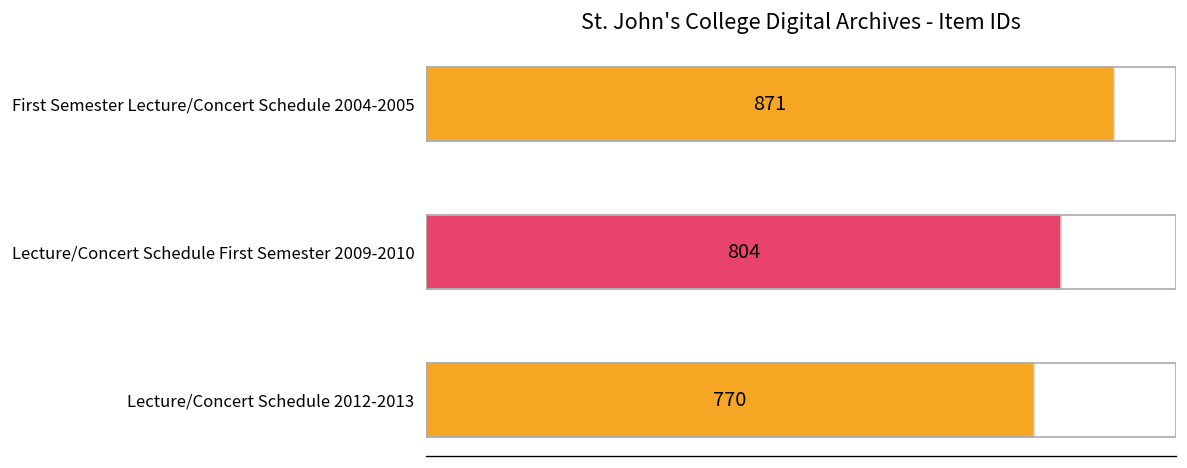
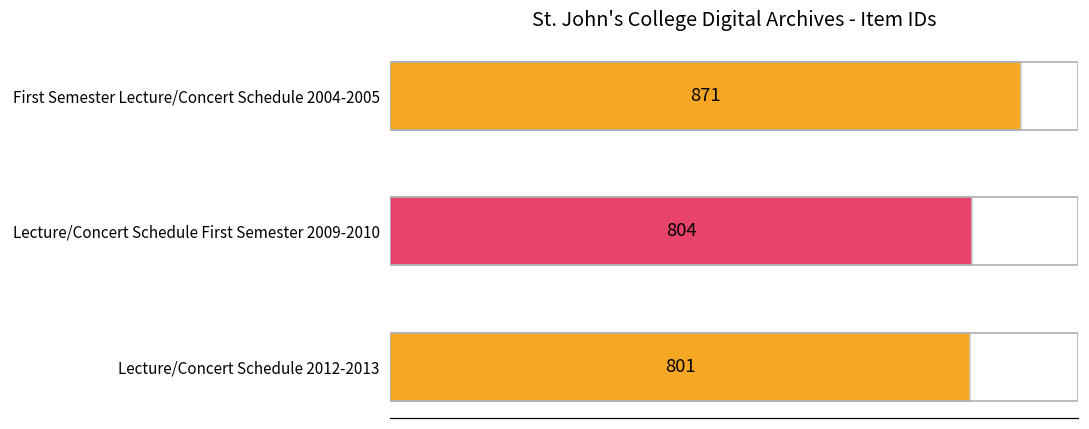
Lecture/Concert Schedule 2012-2013: 770 -> 801
